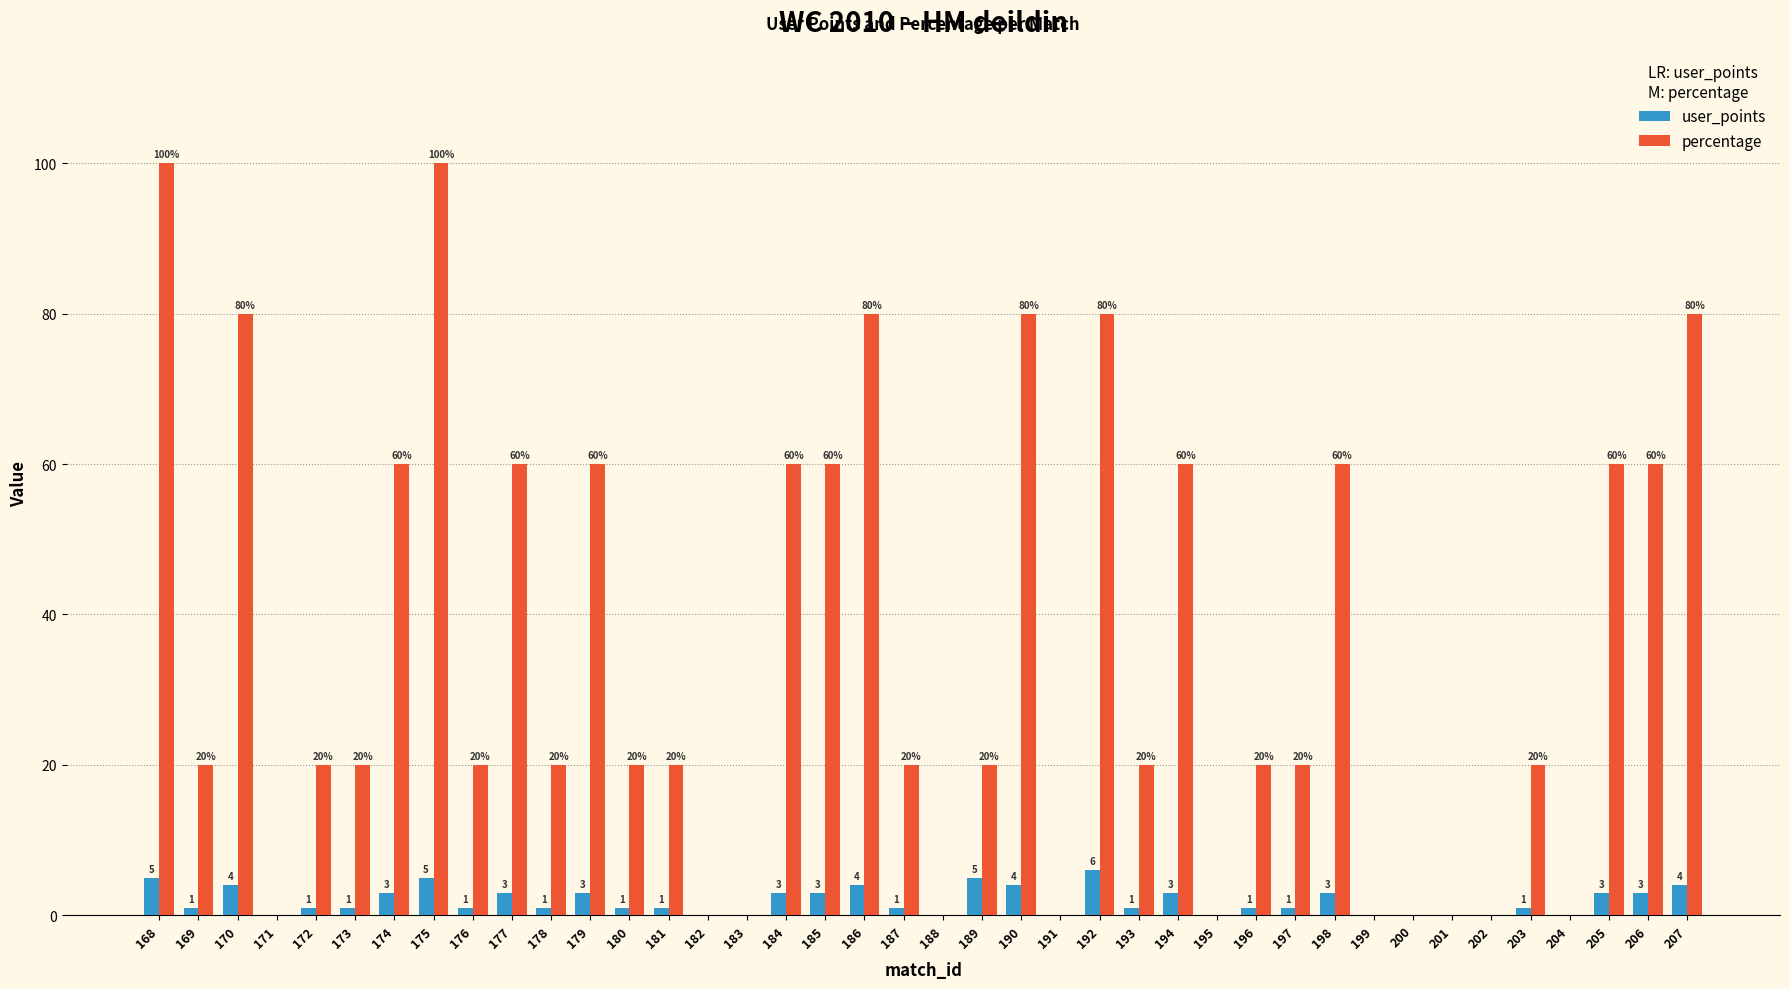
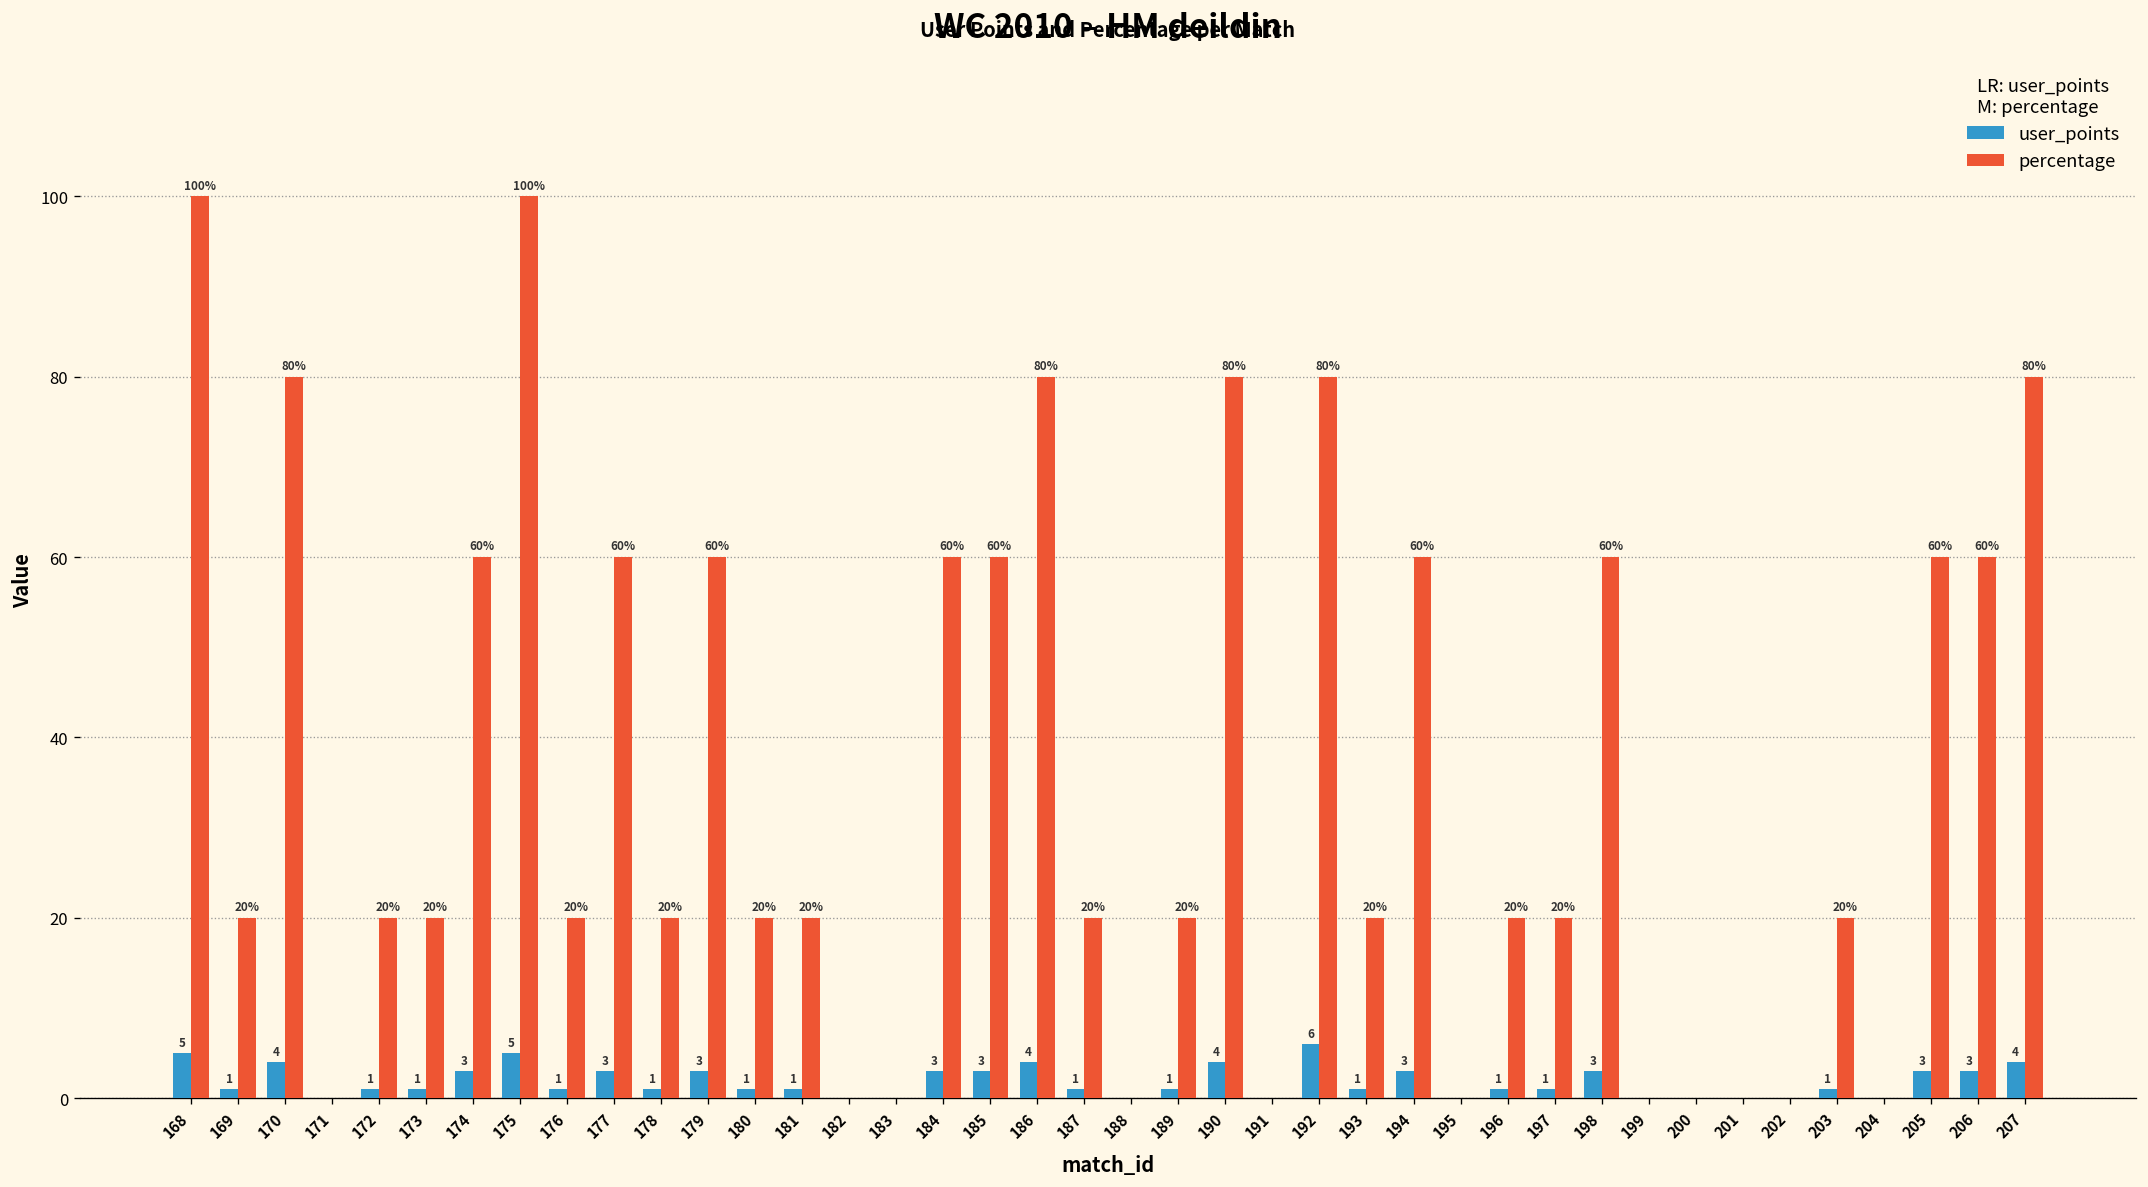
user_points, 189: 5 -> 1
